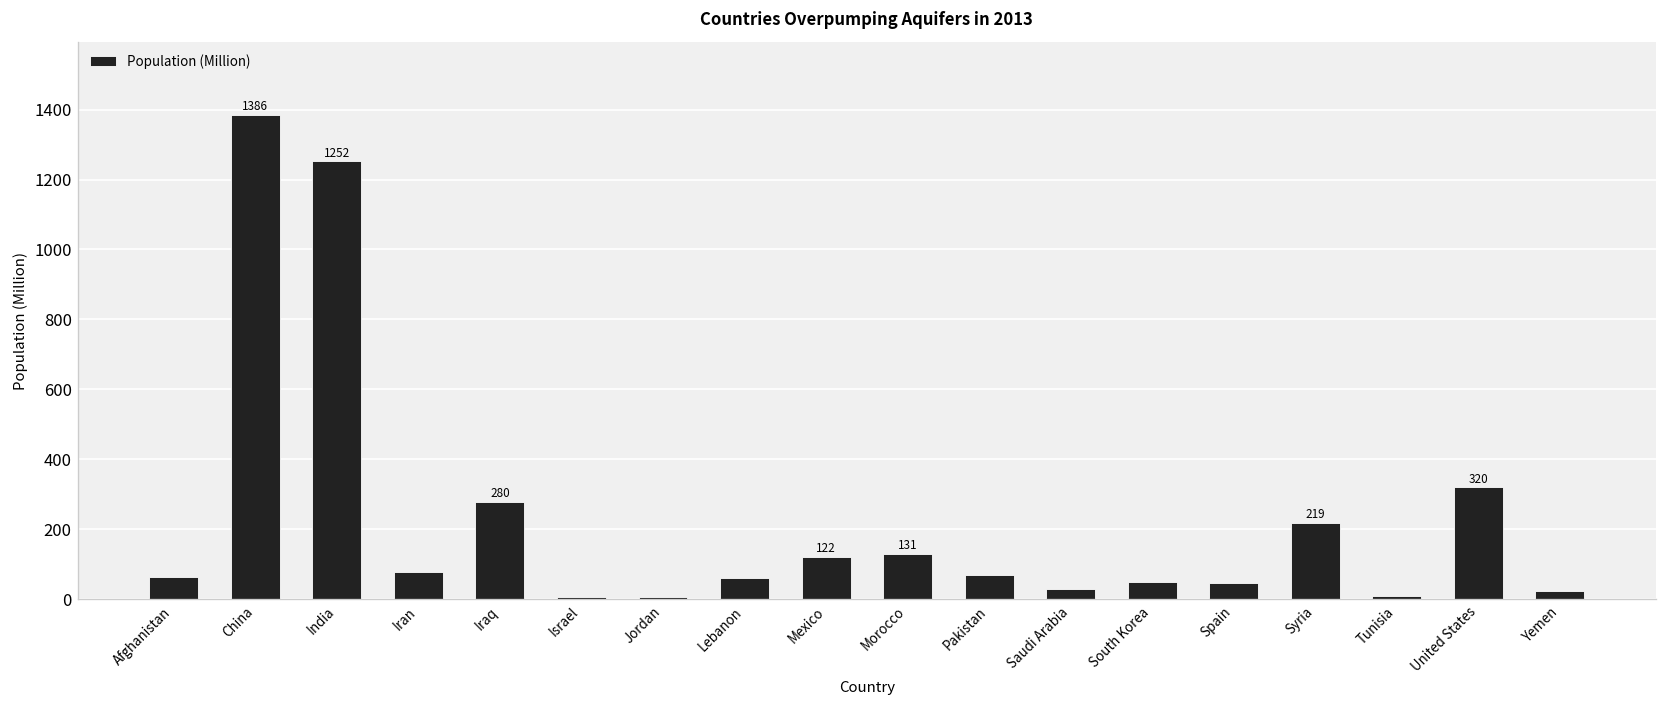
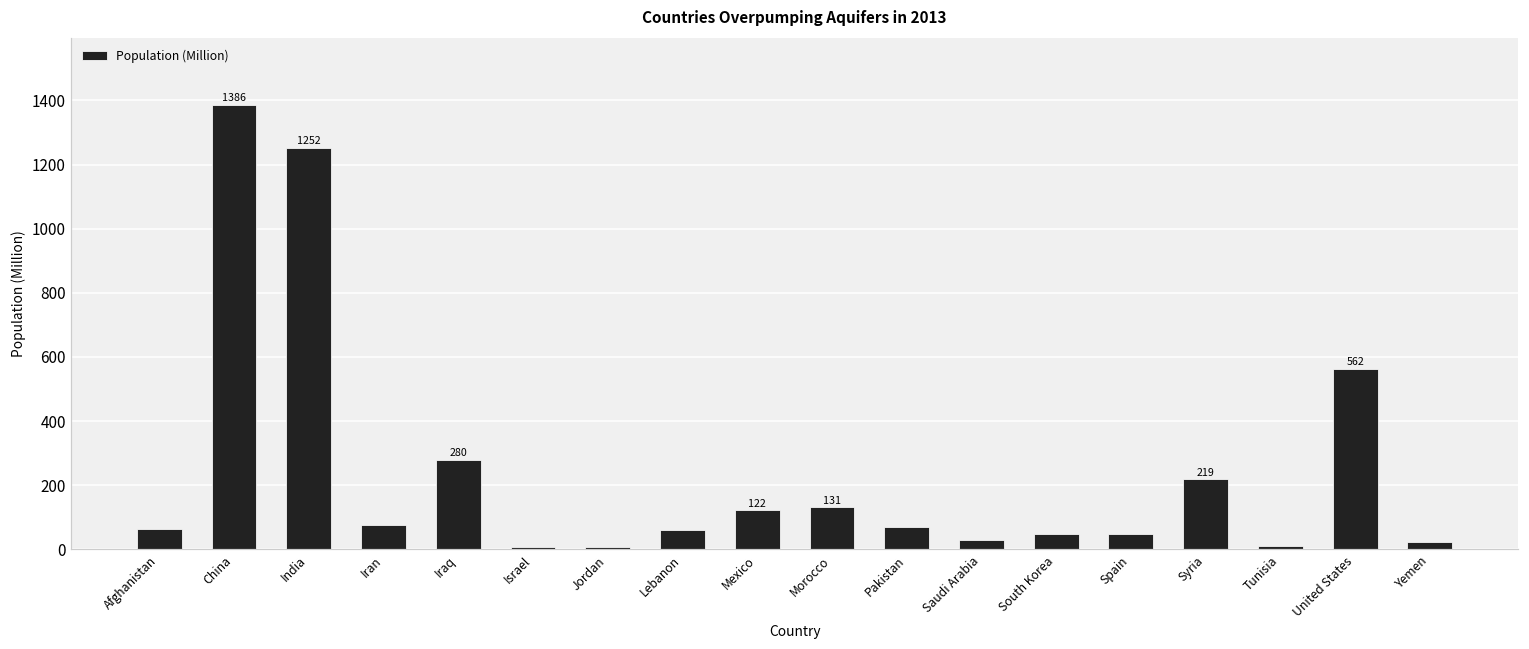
United States: 320 -> 562
